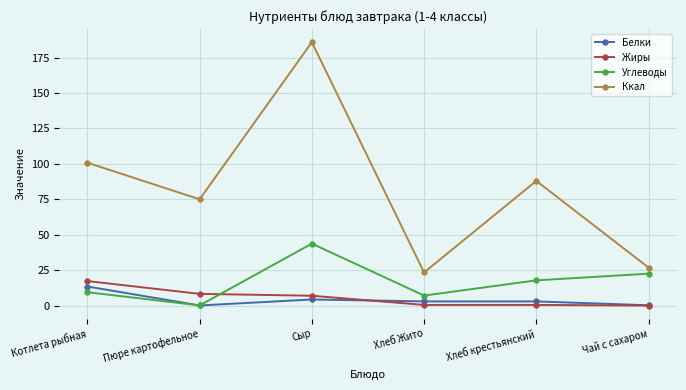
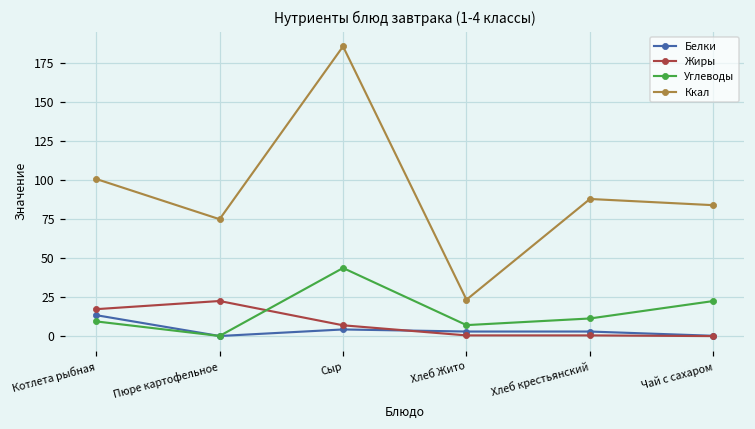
Жиры, Пюре картофельное: 8 -> 23
Углеводы, Хлеб крестьянский: 18 -> 11
Ккал, Чай с сахаром: 27 -> 84
